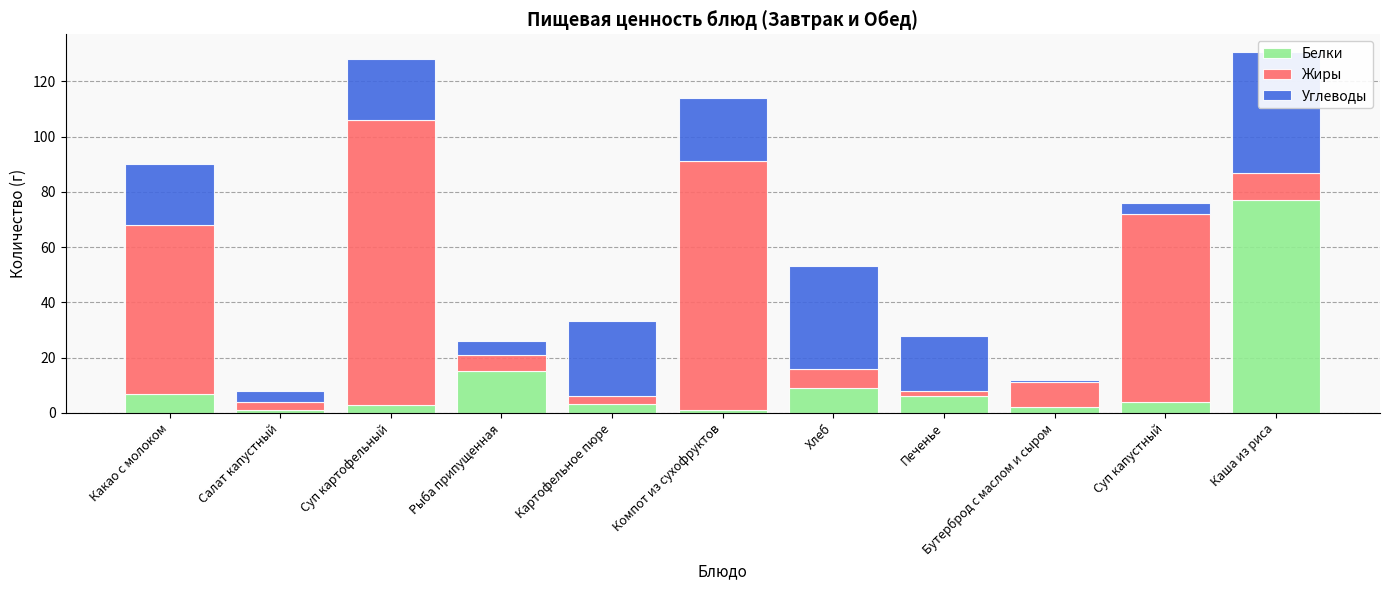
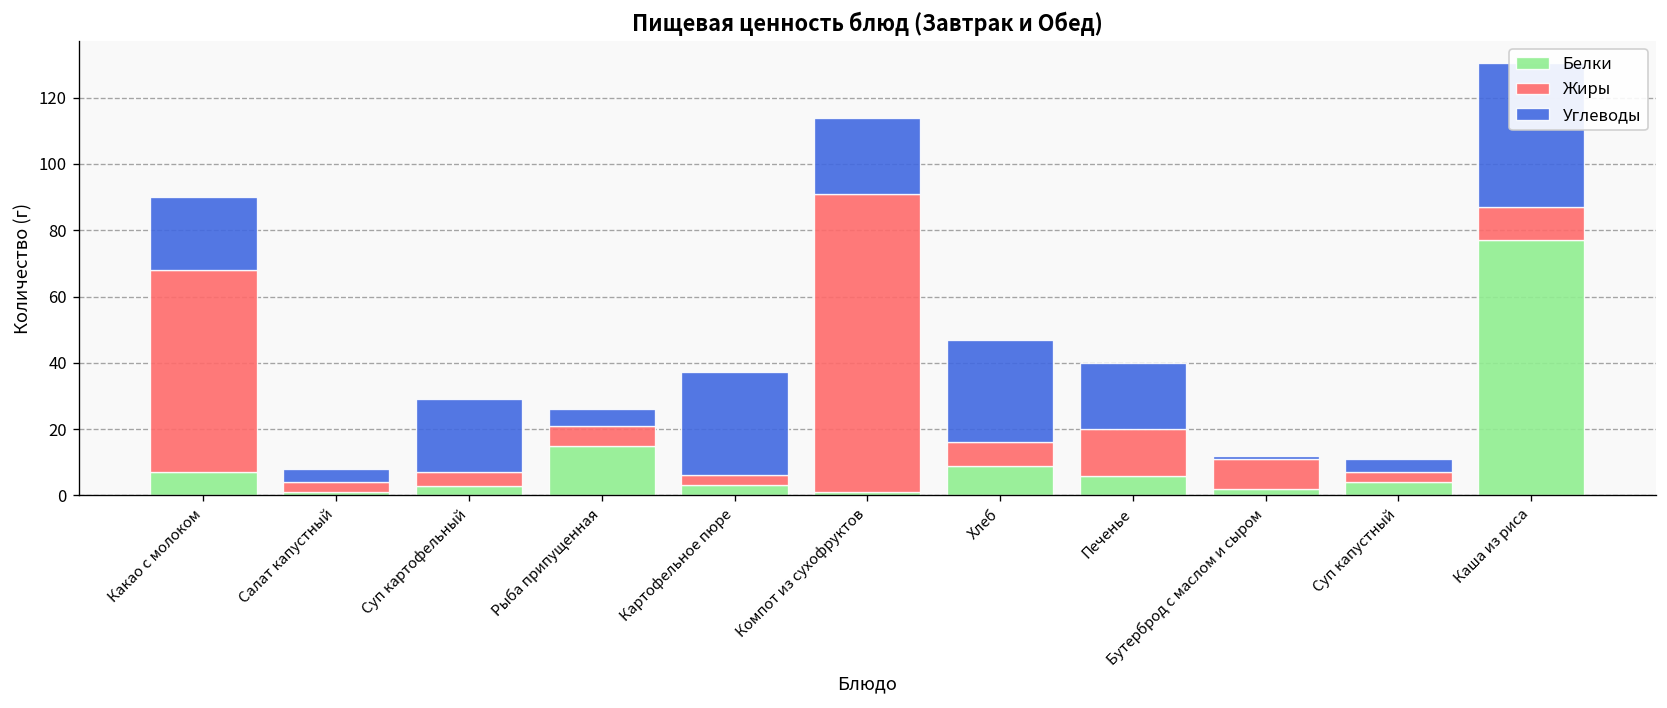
Жиры, Суп картофельный: 103 -> 4
Углеводы, Картофельное пюре: 27 -> 31
Углеводы, Хлеб: 37 -> 31
Жиры, Печенье: 2 -> 14
Жиры, Суп капустный: 68 -> 3
